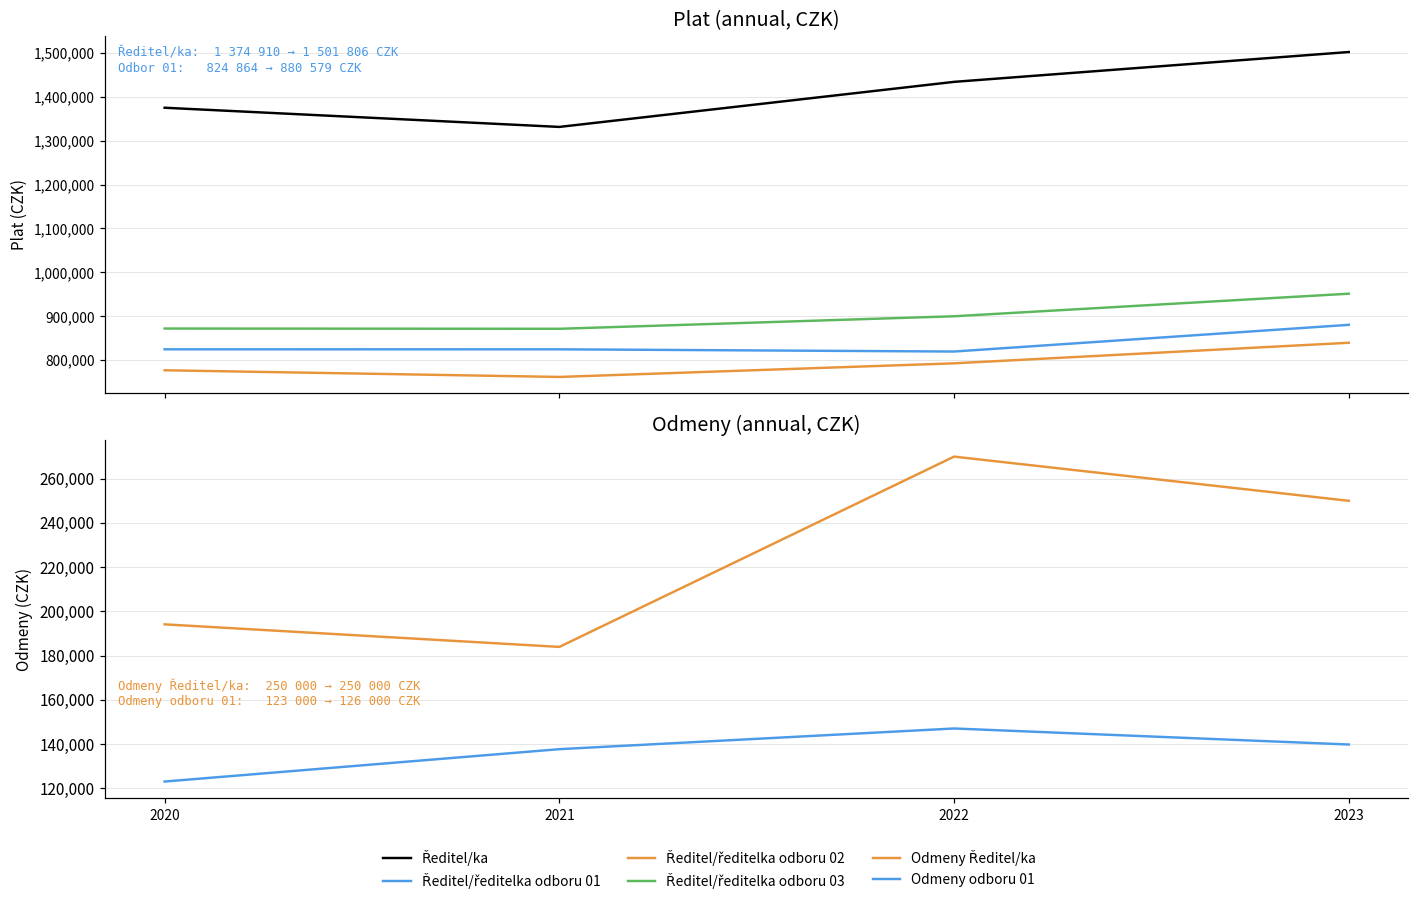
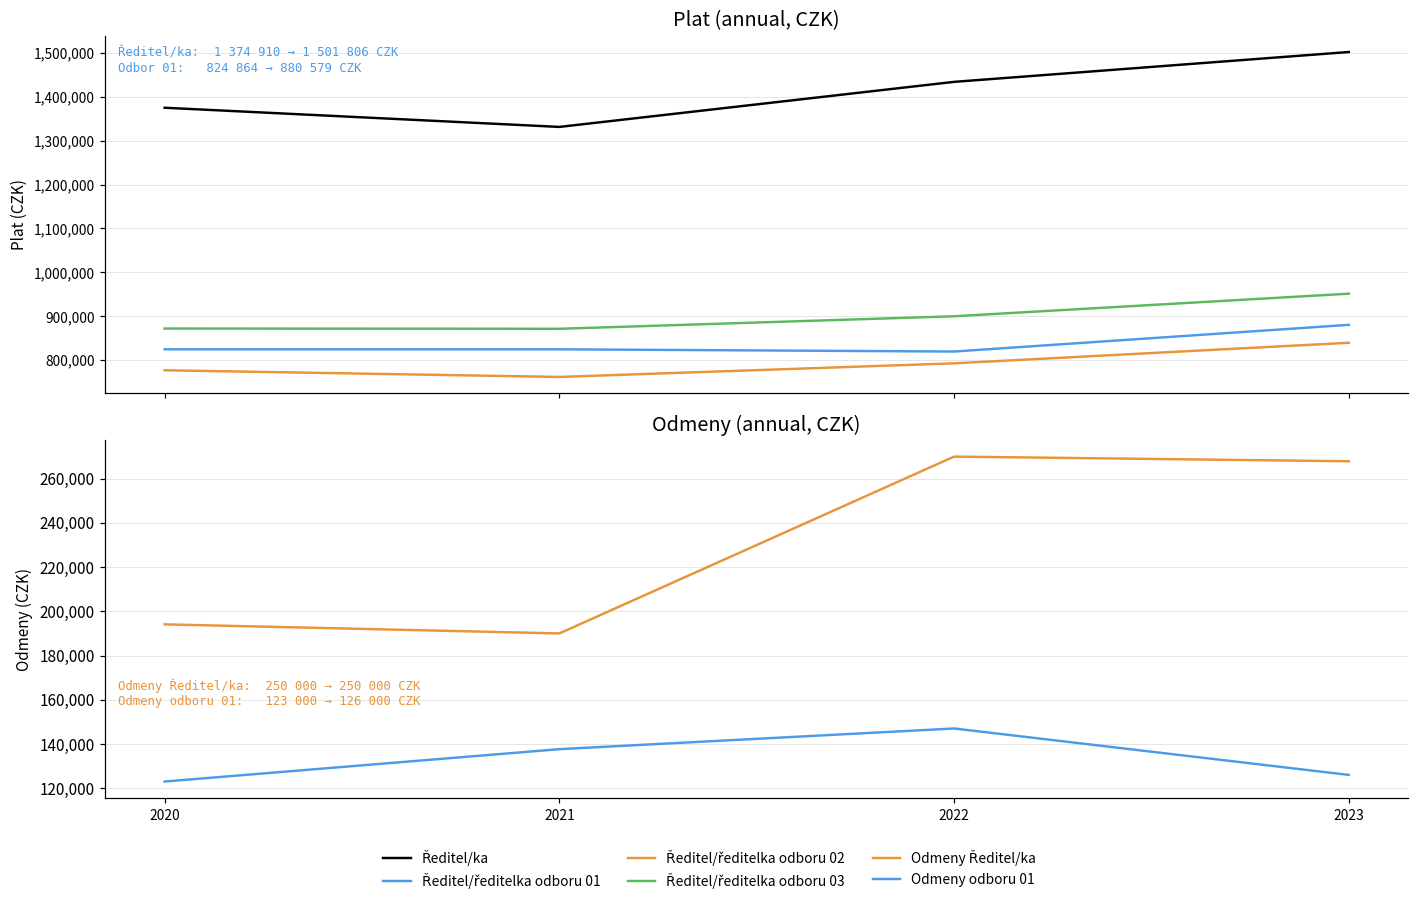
Odmeny (annual, CZK), Odmeny Ředitel/ka, 2021: 184,000 -> 190,000
Odmeny (annual, CZK), Odmeny Ředitel/ka, 2023: 250,000 -> 268,000
Odmeny (annual, CZK), Odmeny odboru 01, 2023: 140,000 -> 126,000
